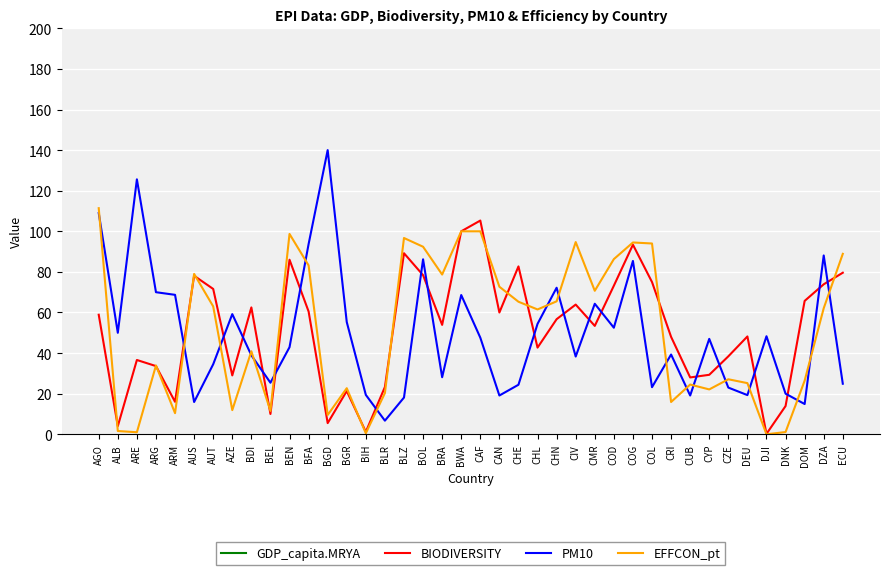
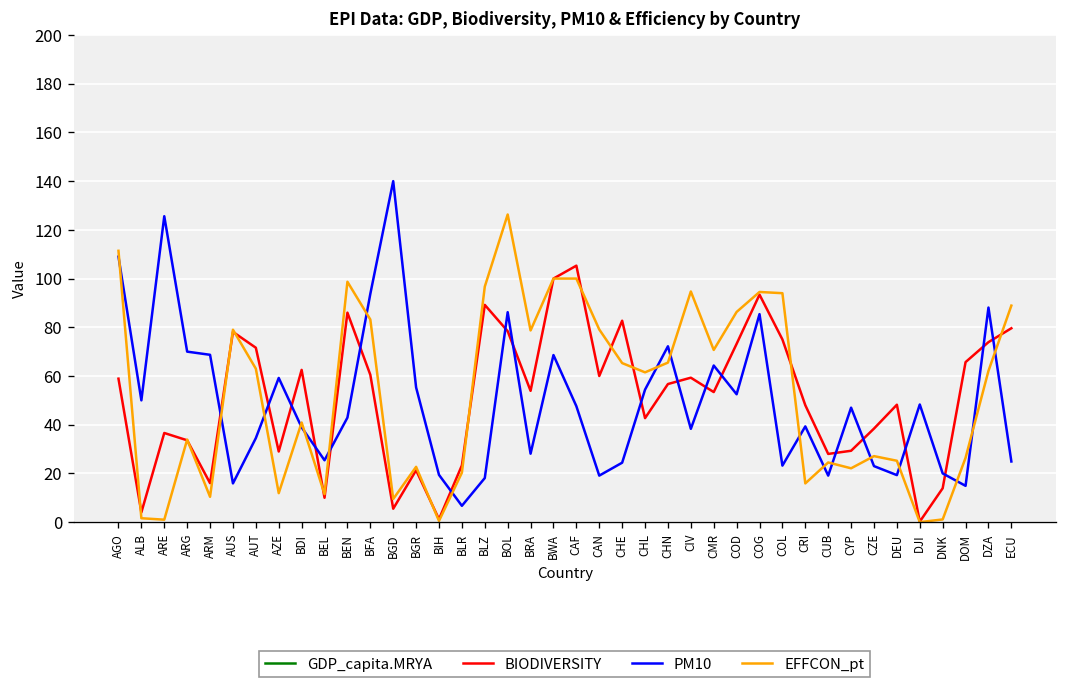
EFFCON_pt, BOL: 92 -> 126
EFFCON_pt, CAN: 73 -> 79
BIODIVERSITY, CIV: 64 -> 59
